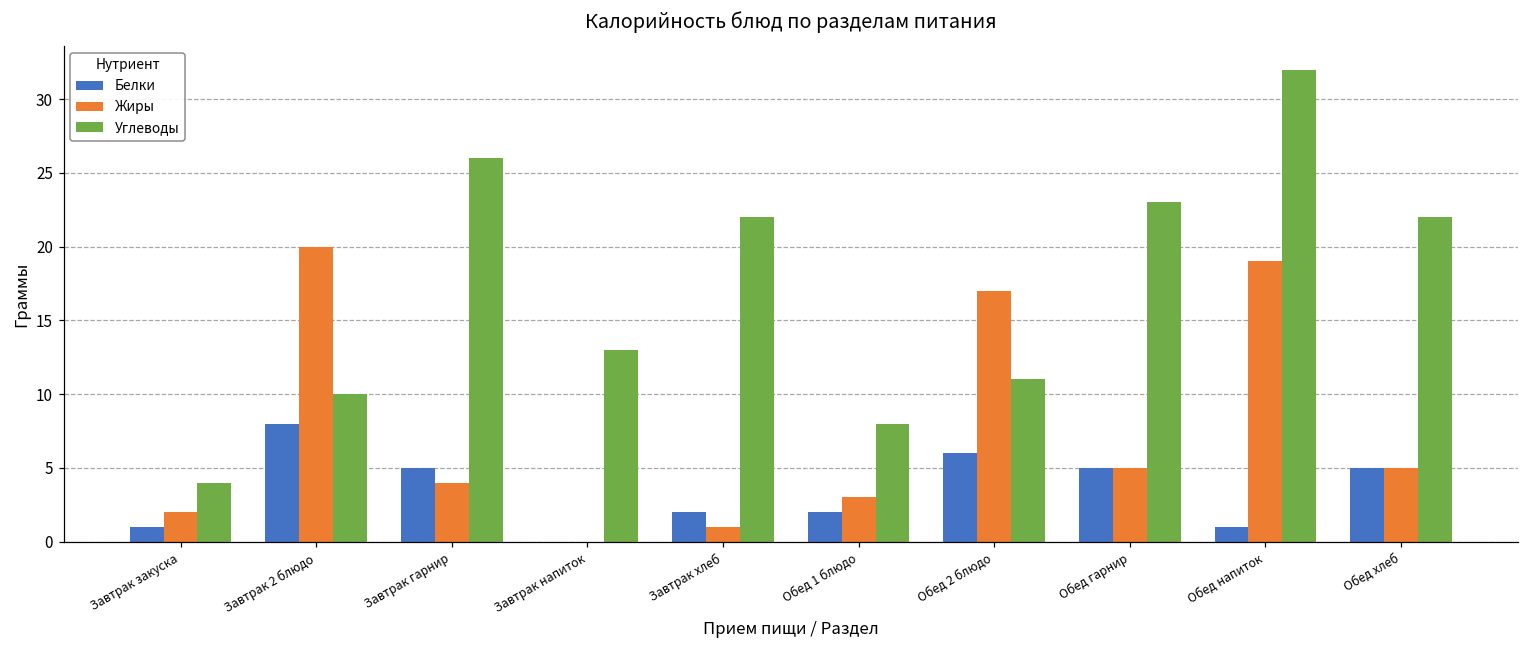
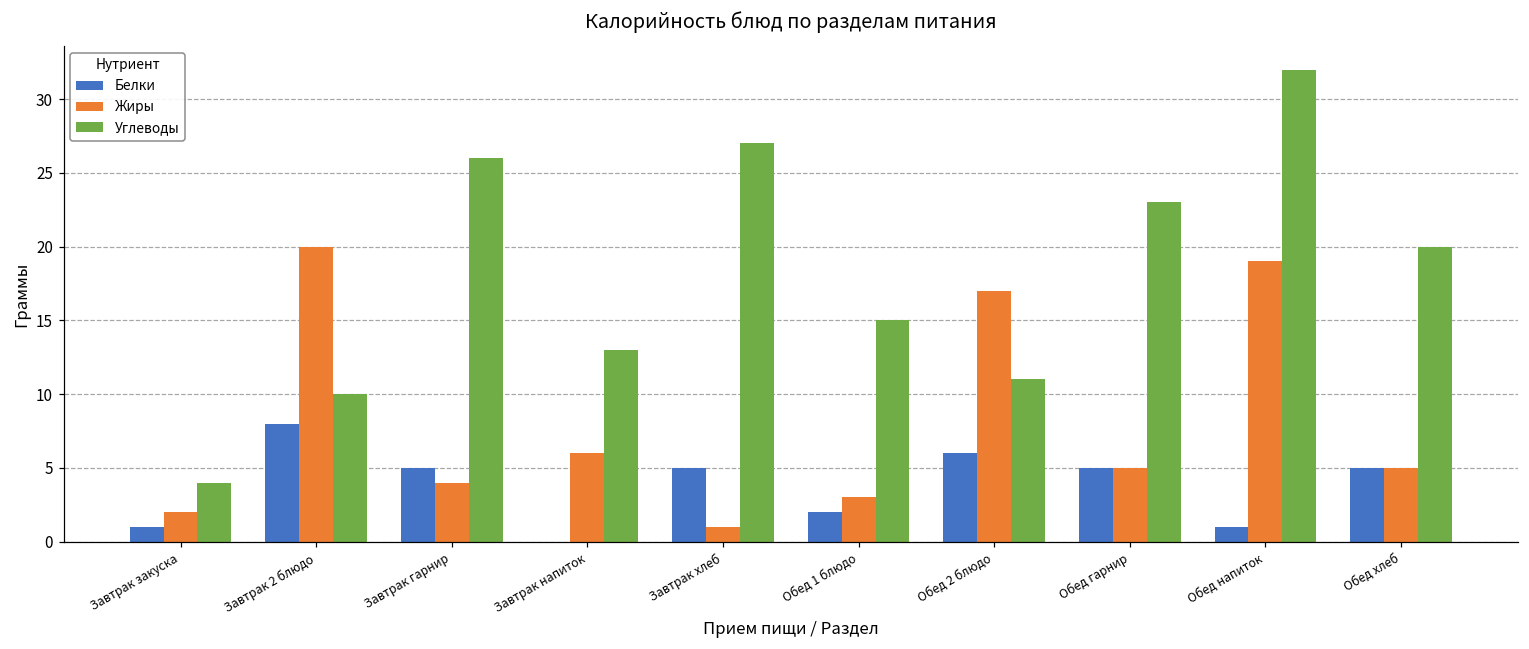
Жиры, Завтрак напиток: 0 -> 6
Белки, Завтрак хлеб: 2 -> 5
Углеводы, Завтрак хлеб: 22 -> 27
Углеводы, Обед 1 блюдо: 8 -> 15
Углеводы, Обед хлеб: 22 -> 20
